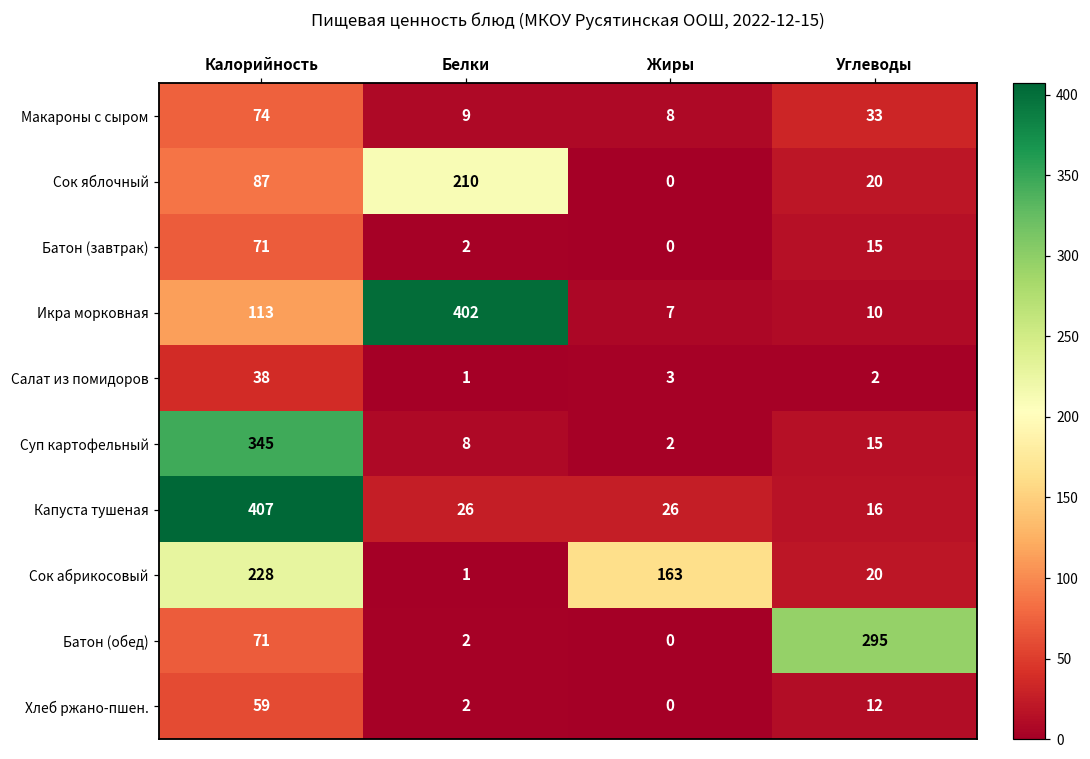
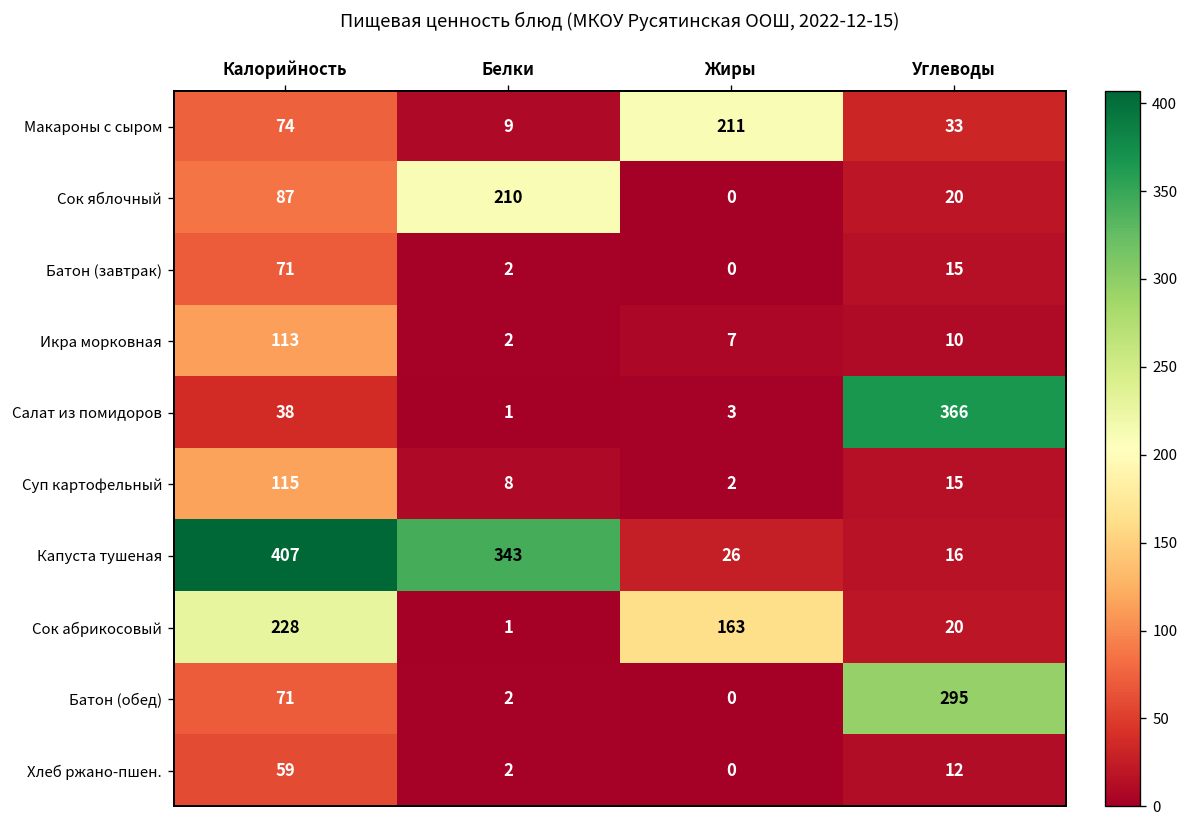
Макароны с сыром, Жиры: 8 -> 211
Икра морковная, Белки: 402 -> 2
Салат из помидоров, Углеводы: 2 -> 366
Суп картофельный, Калорийность: 345 -> 115
Капуста тушеная, Белки: 26 -> 343
